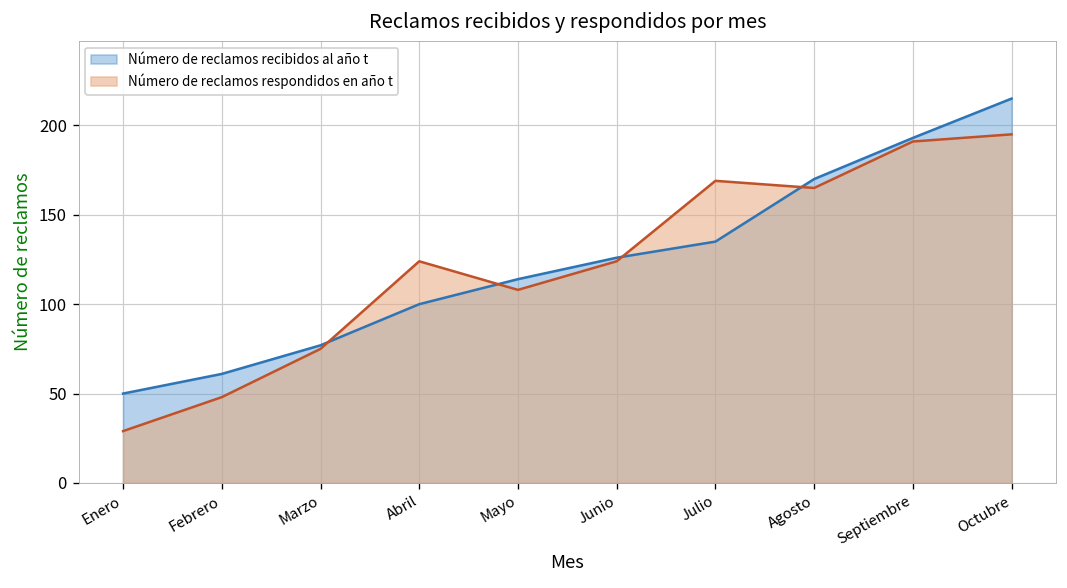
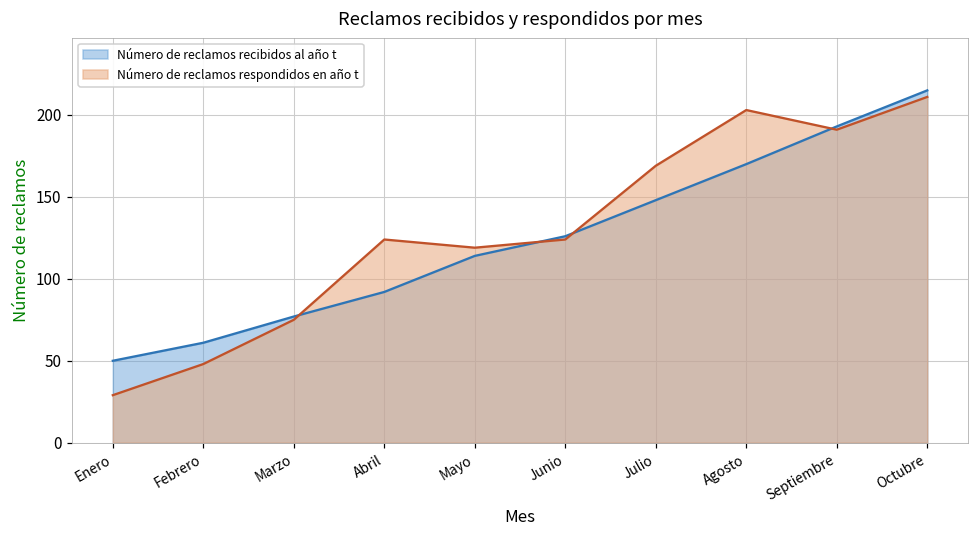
Número de reclamos recibidos al año t, Abril: 100 -> 92
Número de reclamos respondidos en año t, Mayo: 108 -> 119
Número de reclamos recibidos al año t, Julio: 135 -> 148
Número de reclamos respondidos en año t, Agosto: 165 -> 203
Número de reclamos respondidos en año t, Octubre: 195 -> 211
